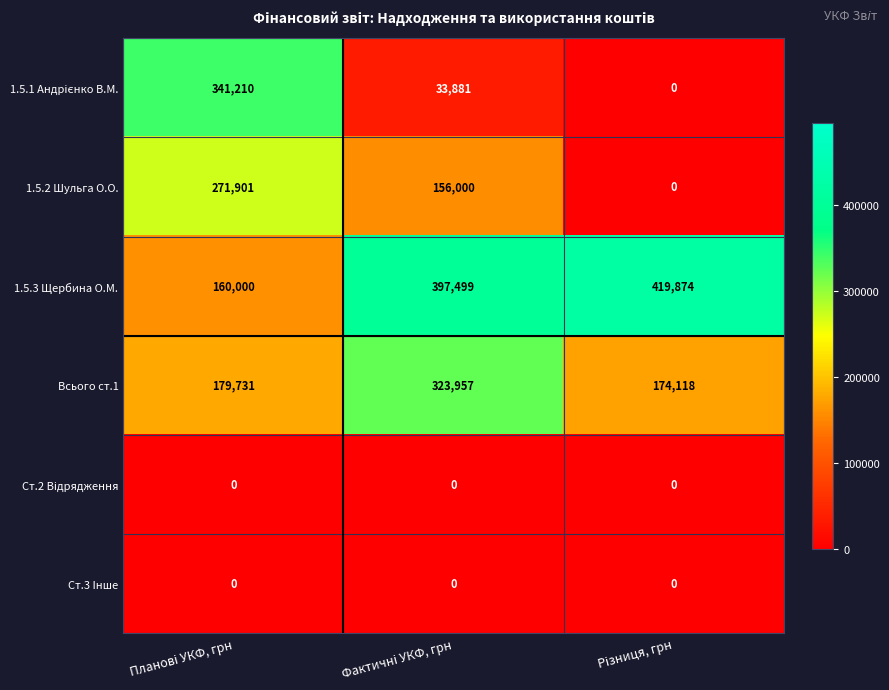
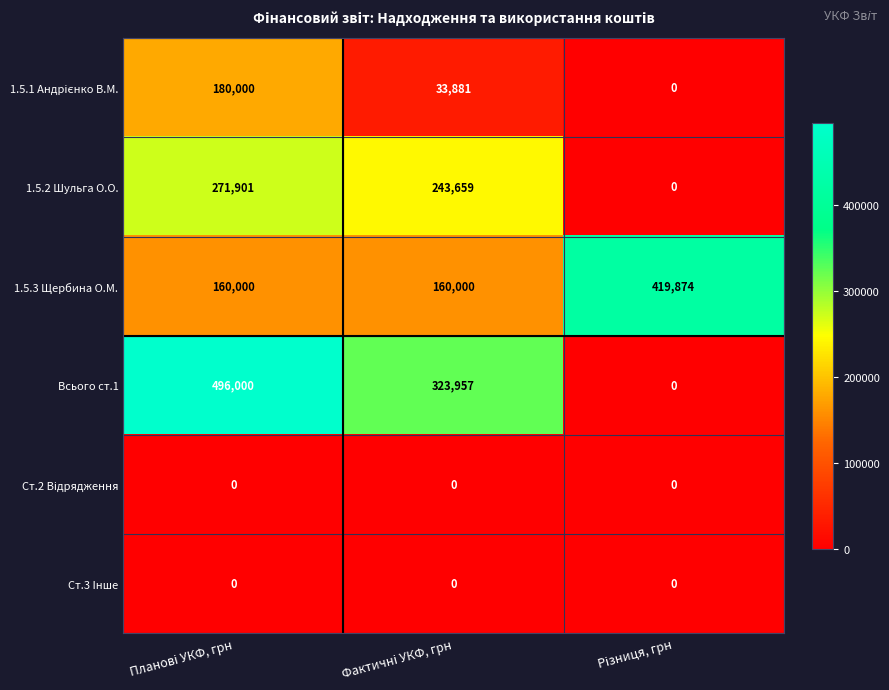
1.5.1 Андрієнко В.М., Планові УКФ, грн: 341,210 -> 180,000
1.5.2 Шульга О.О., Фактичні УКФ, грн: 156,000 -> 243,659
1.5.3 Щербина О.М., Фактичні УКФ, грн: 397,499 -> 160,000
Всього ст.1, Планові УКФ, грн: 179,731 -> 496,000
Всього ст.1, Різниця, грн: 174,118 -> 0
